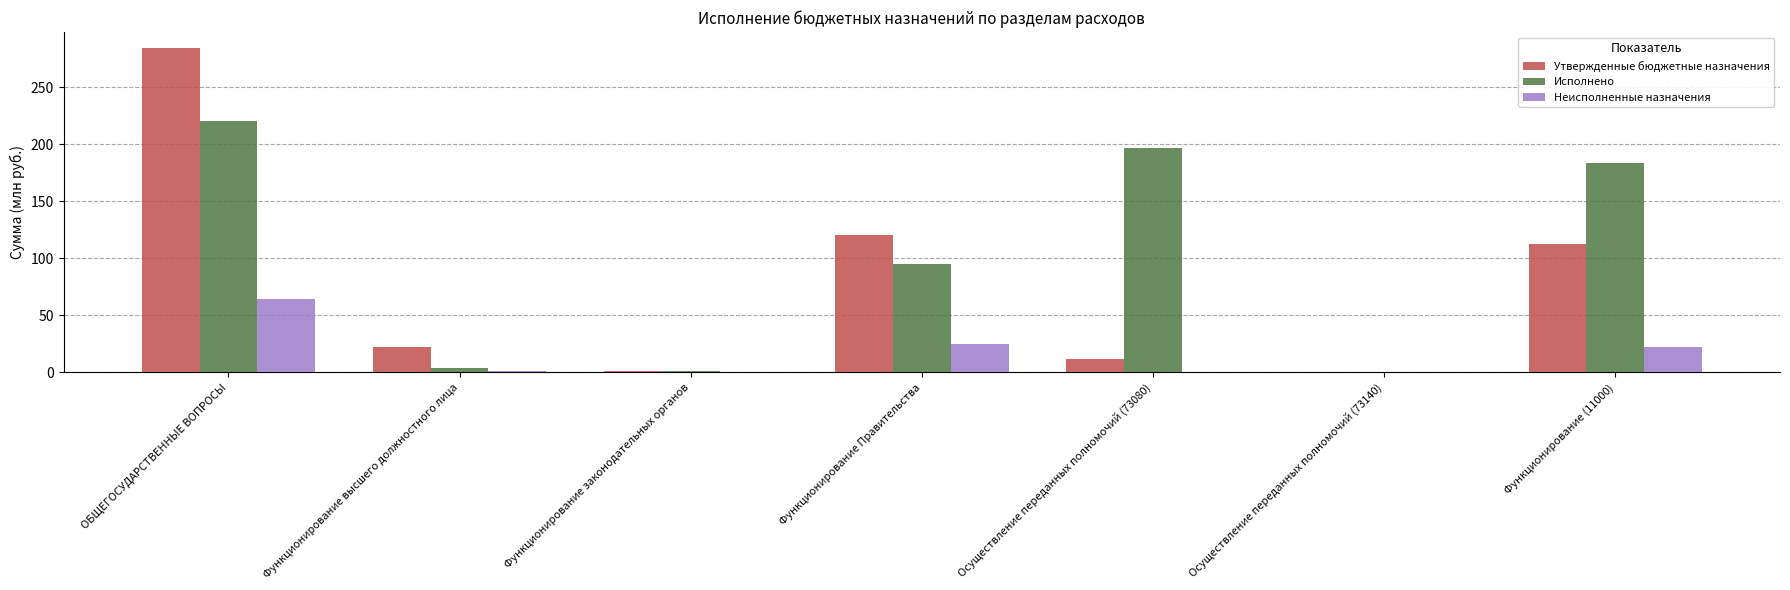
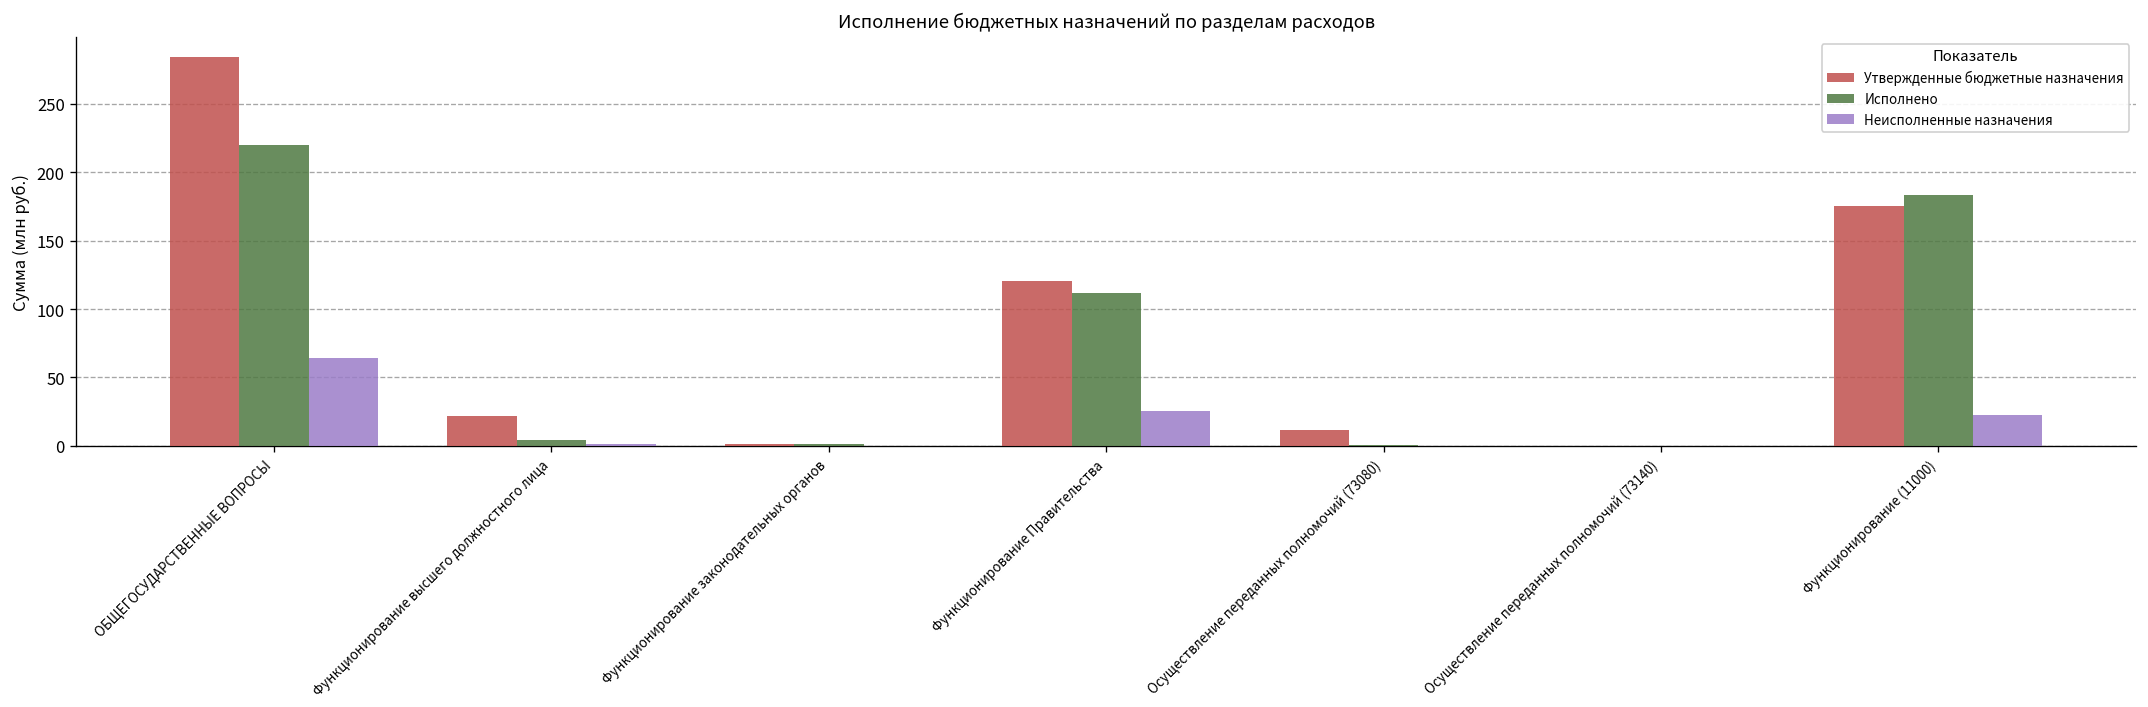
Исполнено, Функционирование Правительства: 95 -> 112
Исполнено, Осуществление переданных полномочий (73080): 197 -> 1
Утвержденные бюджетные назначения, Функционирование (11000): 113 -> 176
